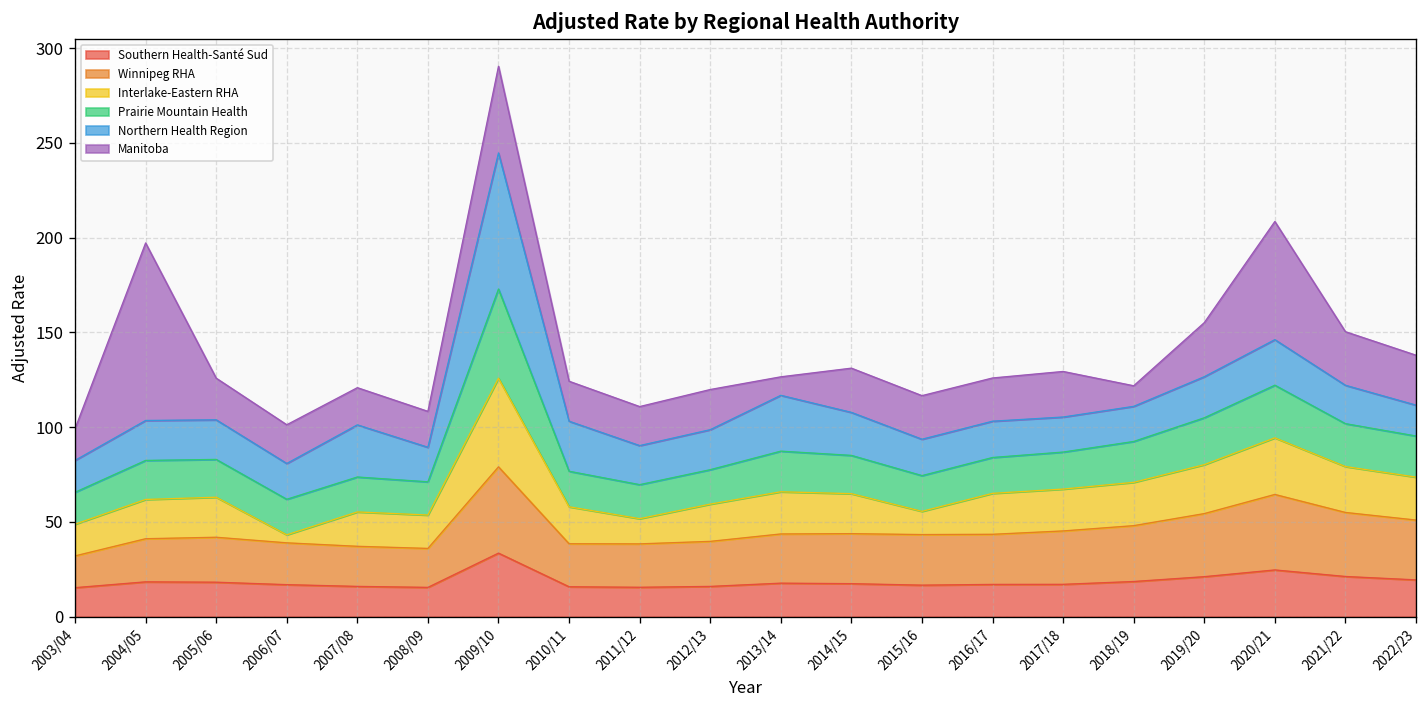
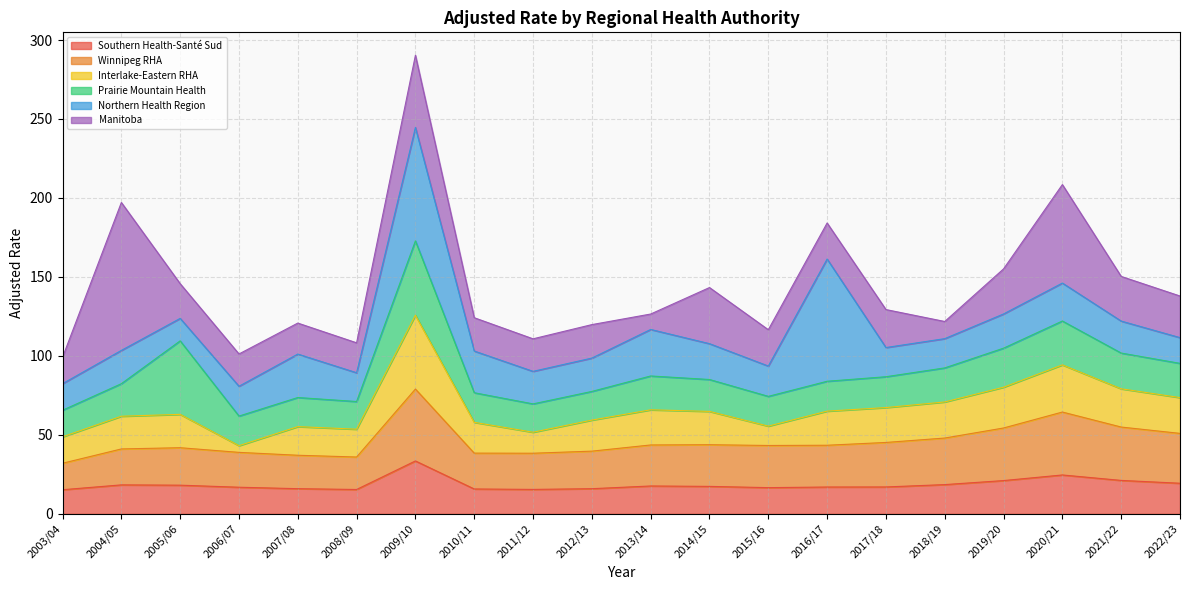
Prairie Mountain Health, 2005/06: 20 -> 47
Northern Health Region, 2005/06: 21 -> 14
Manitoba, 2014/15: 23 -> 36
Northern Health Region, 2016/17: 19 -> 77
